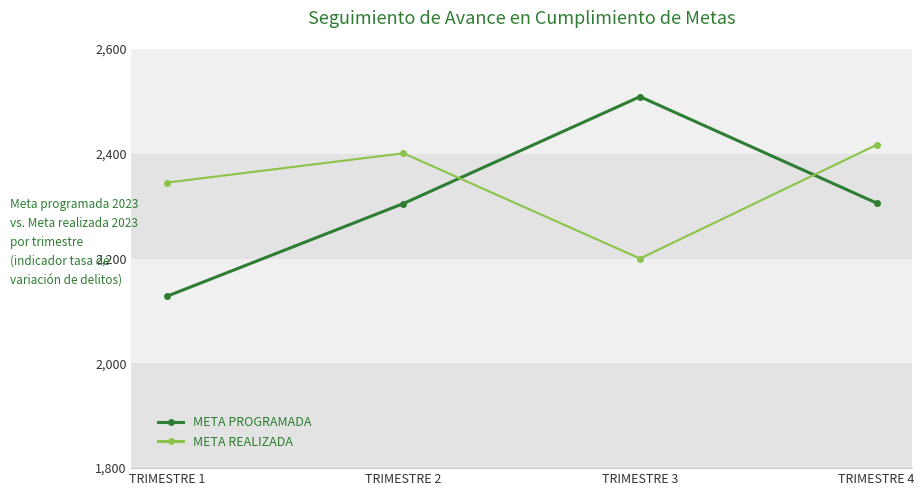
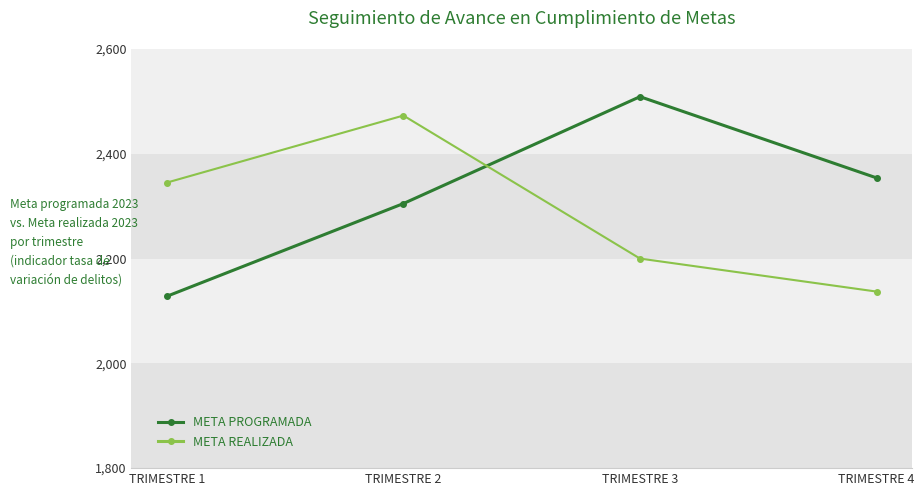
META REALIZADA, TRIMESTRE 2: 2,400 -> 2,470
META PROGRAMADA, TRIMESTRE 4: 2,310 -> 2,350
META REALIZADA, TRIMESTRE 4: 2,420 -> 2,140
